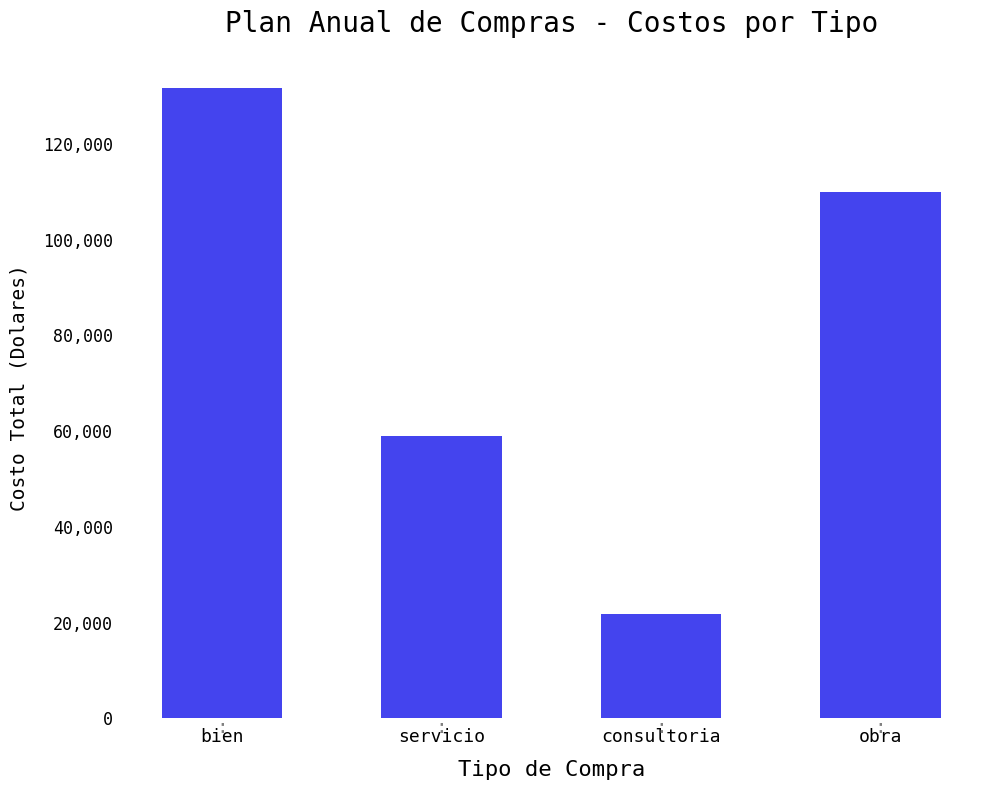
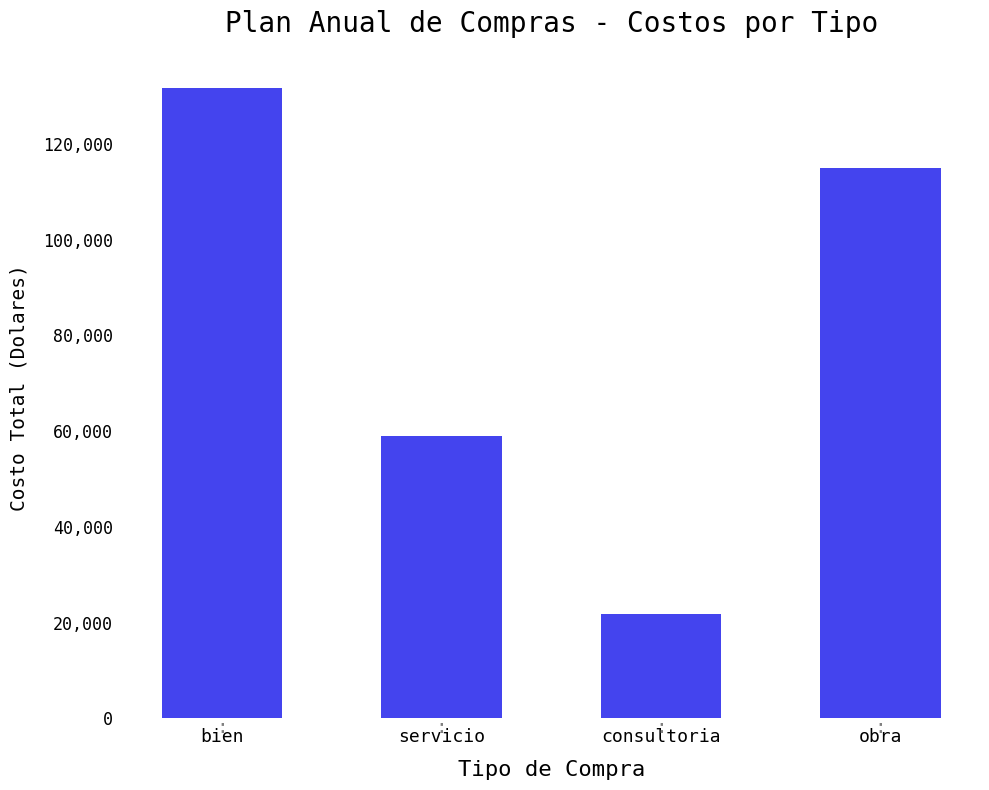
obra: 110,000 -> 115,000
